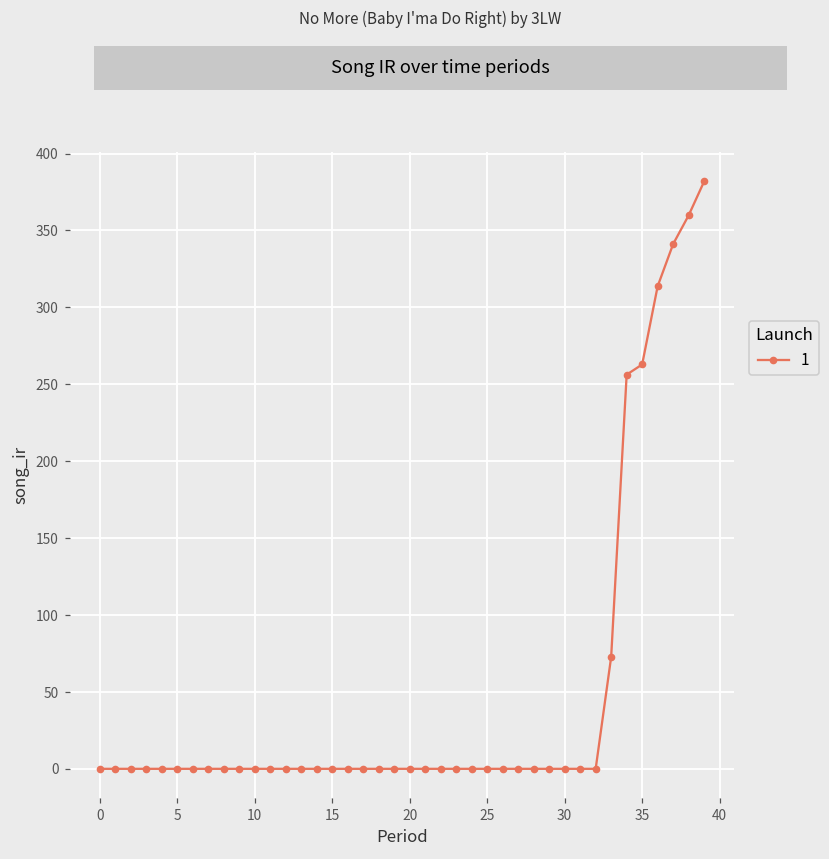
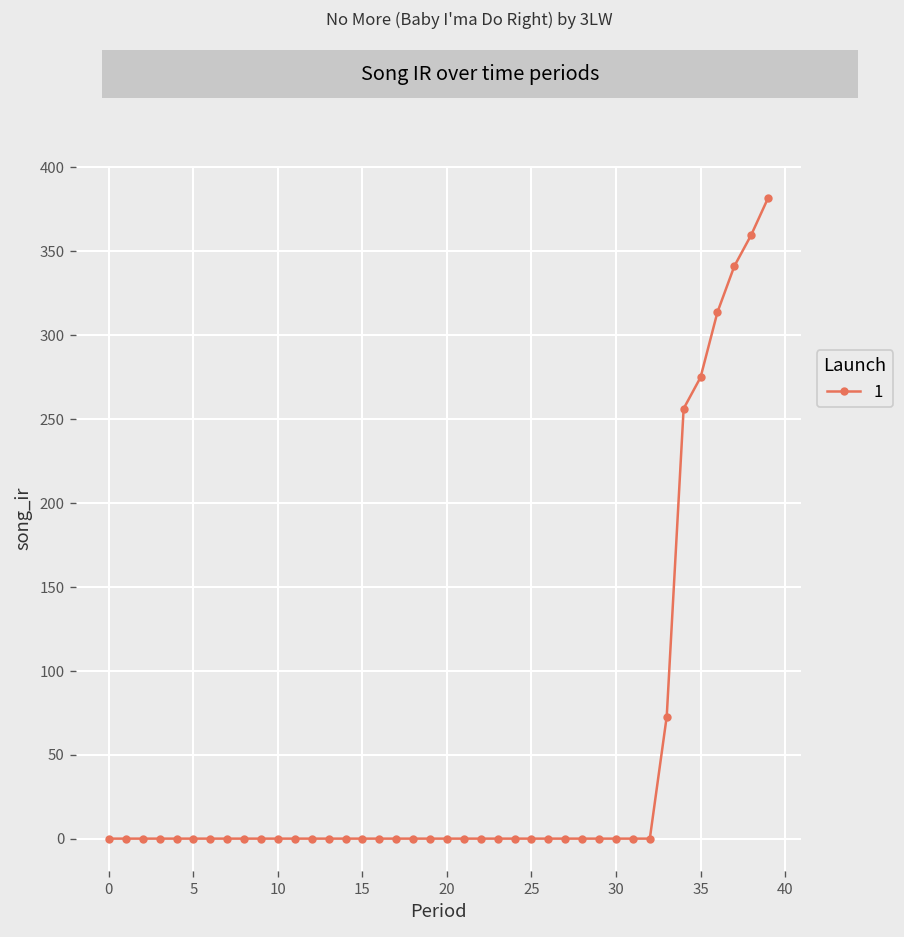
35: 263 -> 275
